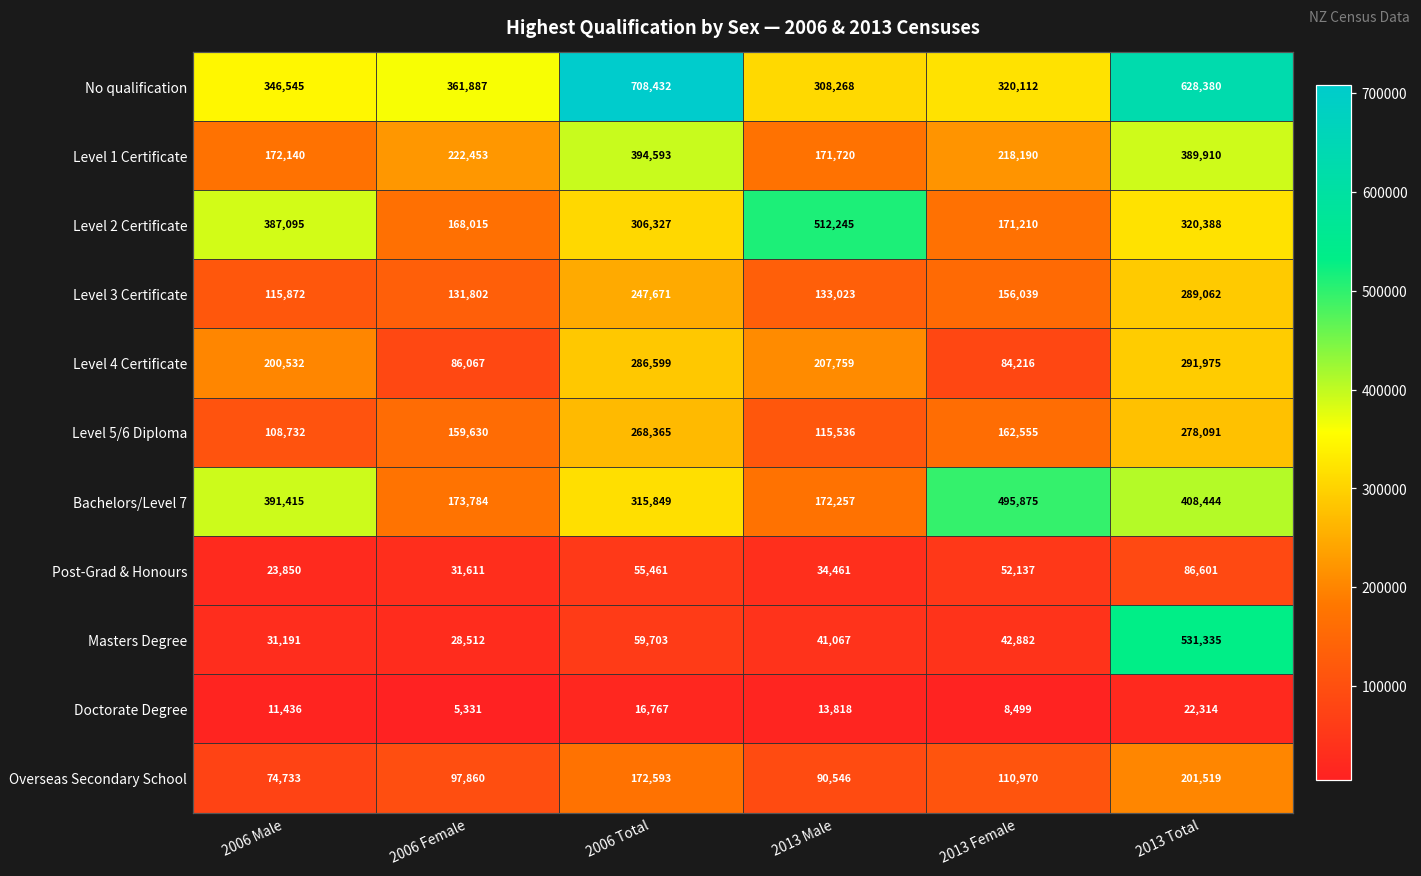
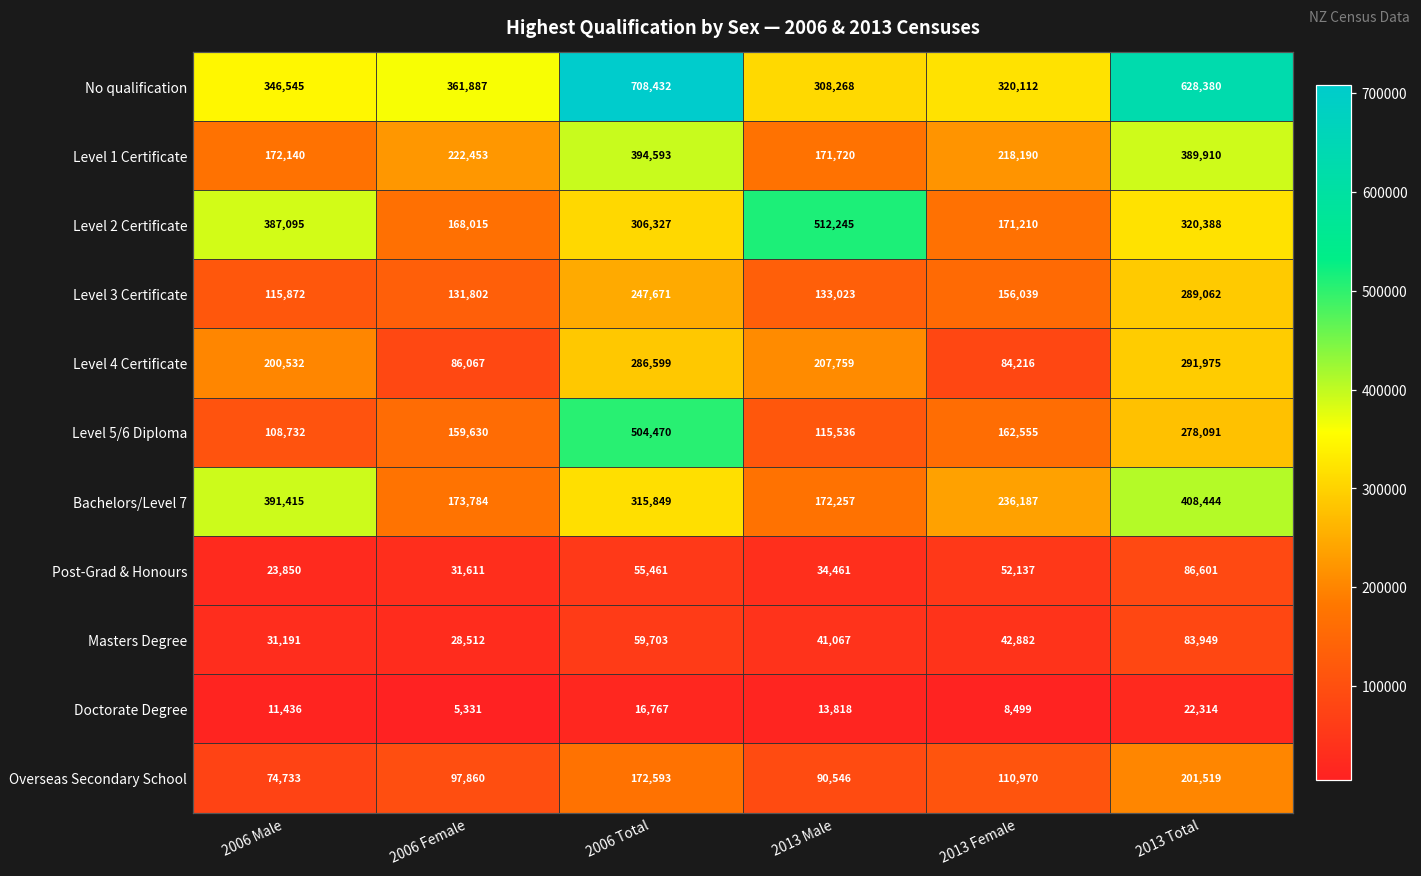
Level 5/6 Diploma, 2006 Total: 268,365 -> 504,470
Bachelors/Level 7, 2013 Female: 495,875 -> 236,187
Masters Degree, 2013 Total: 531,335 -> 83,949
